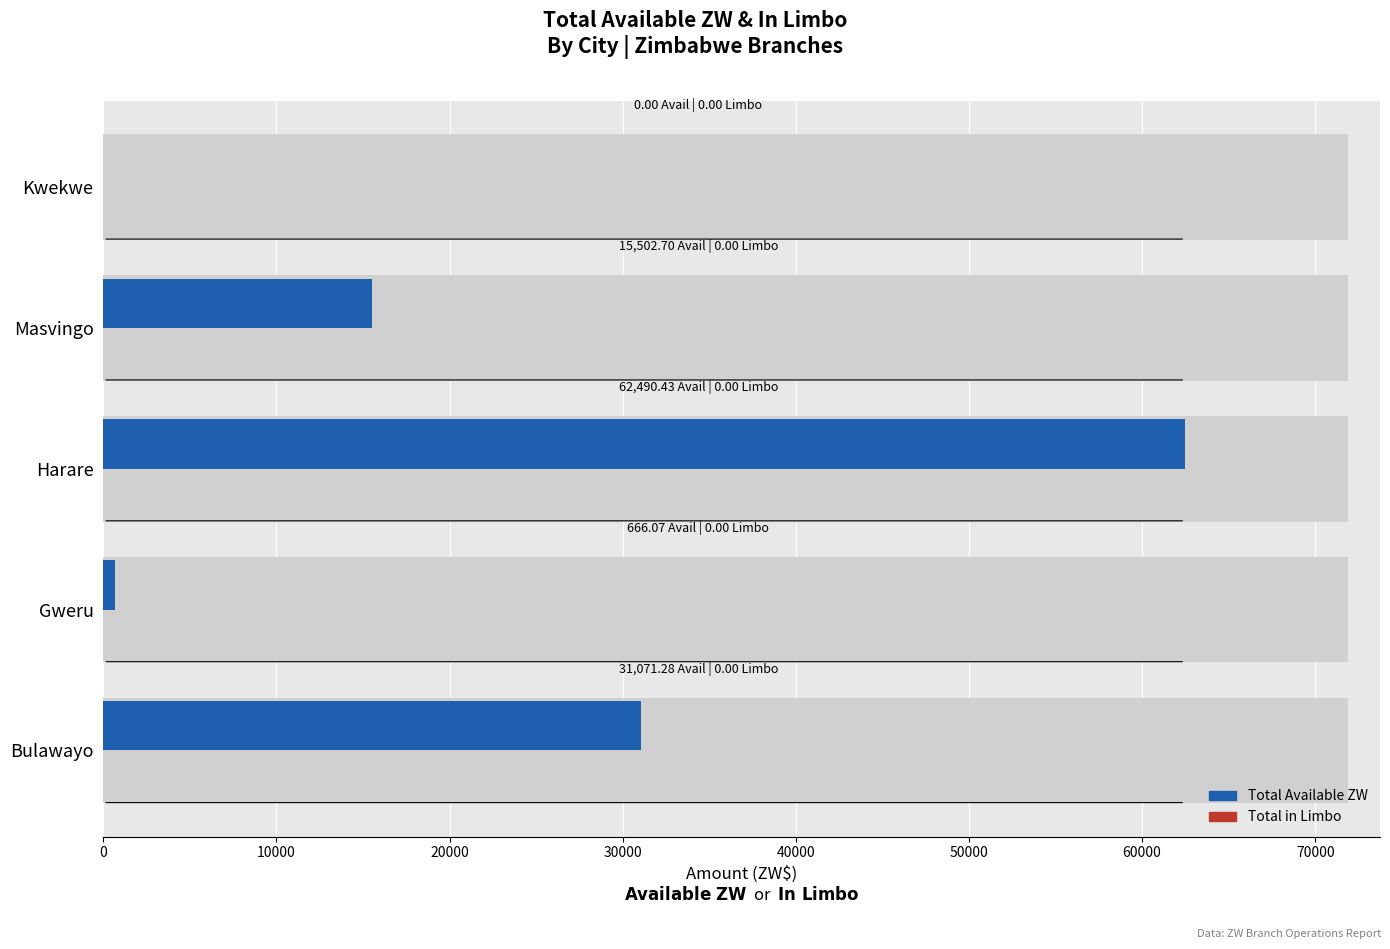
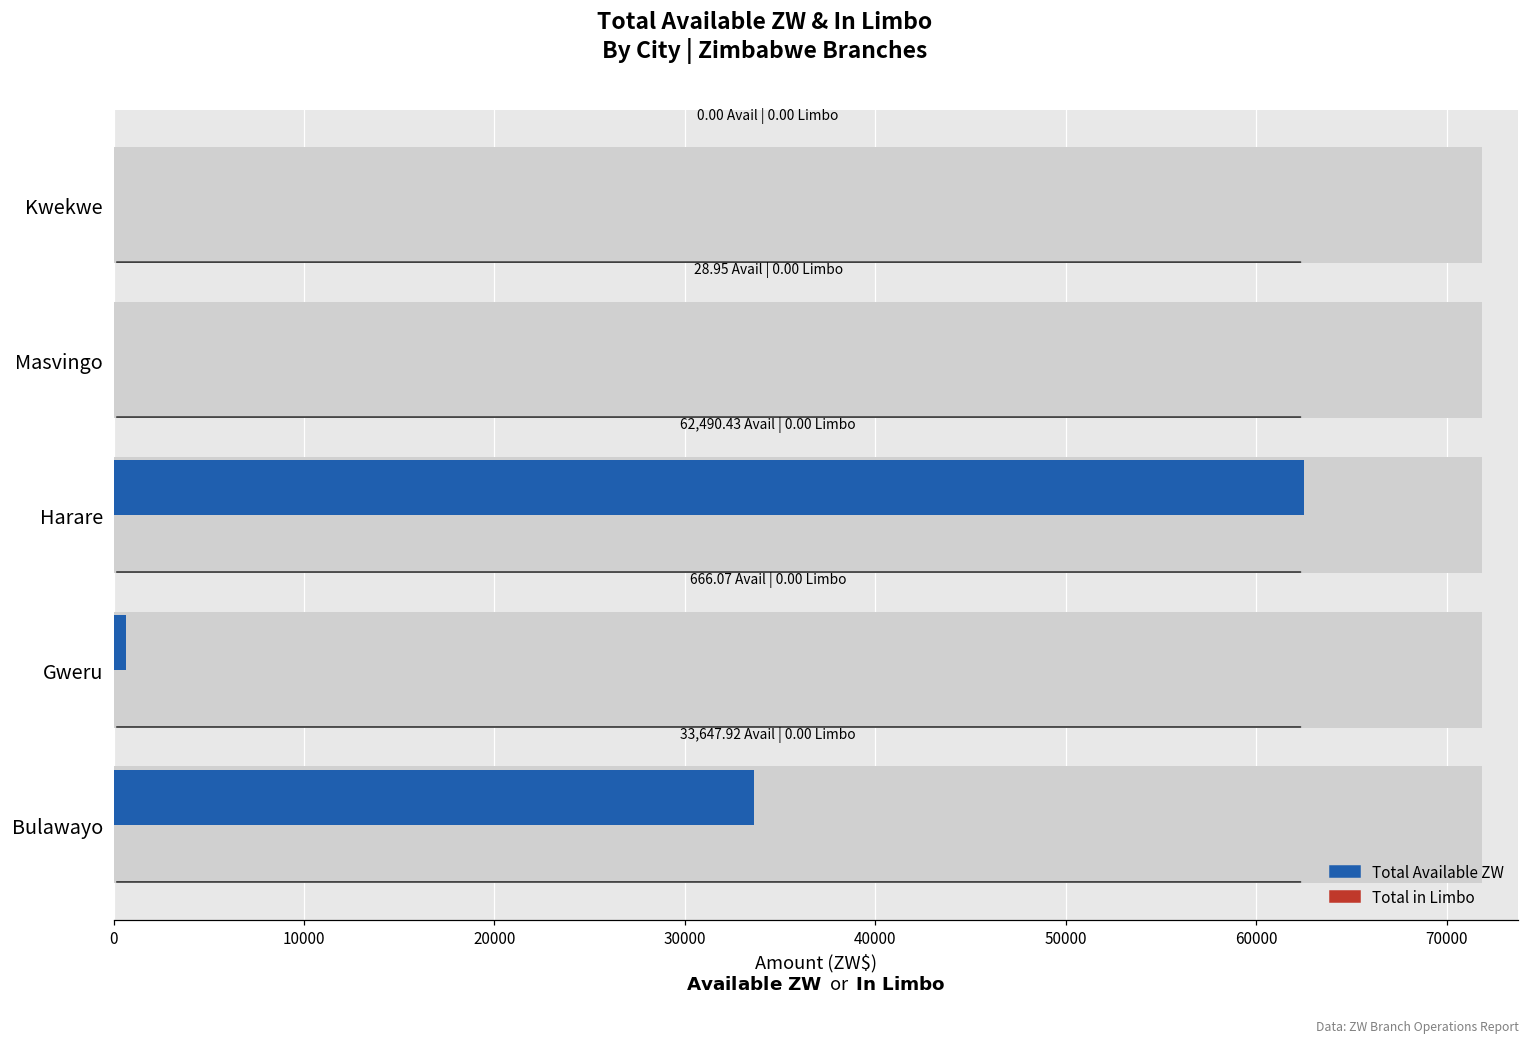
Total Available ZW, Masvingo: 15,502.70 -> 28.95
Total Available ZW, Bulawayo: 31,071.28 -> 33,647.92
